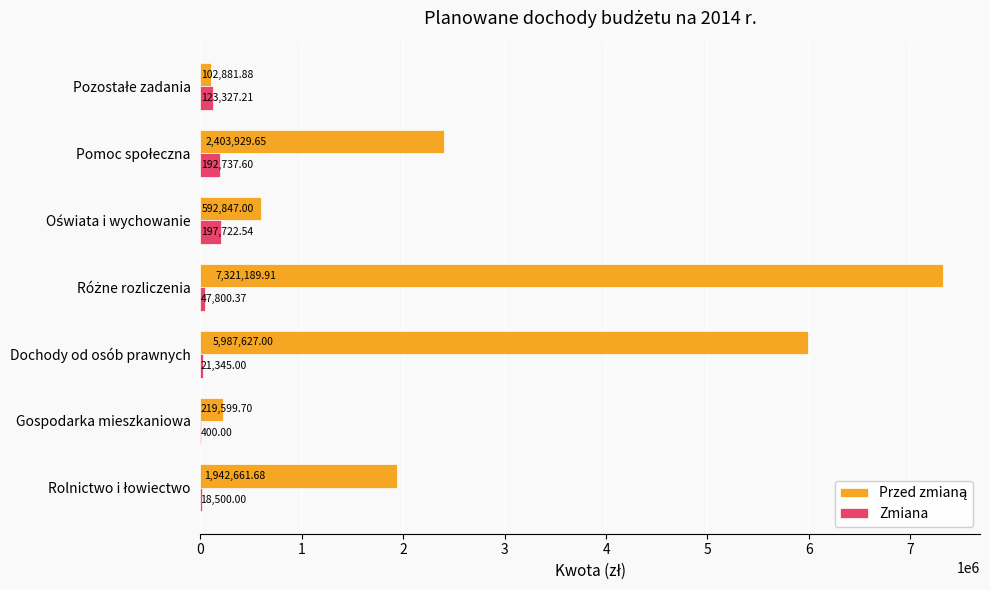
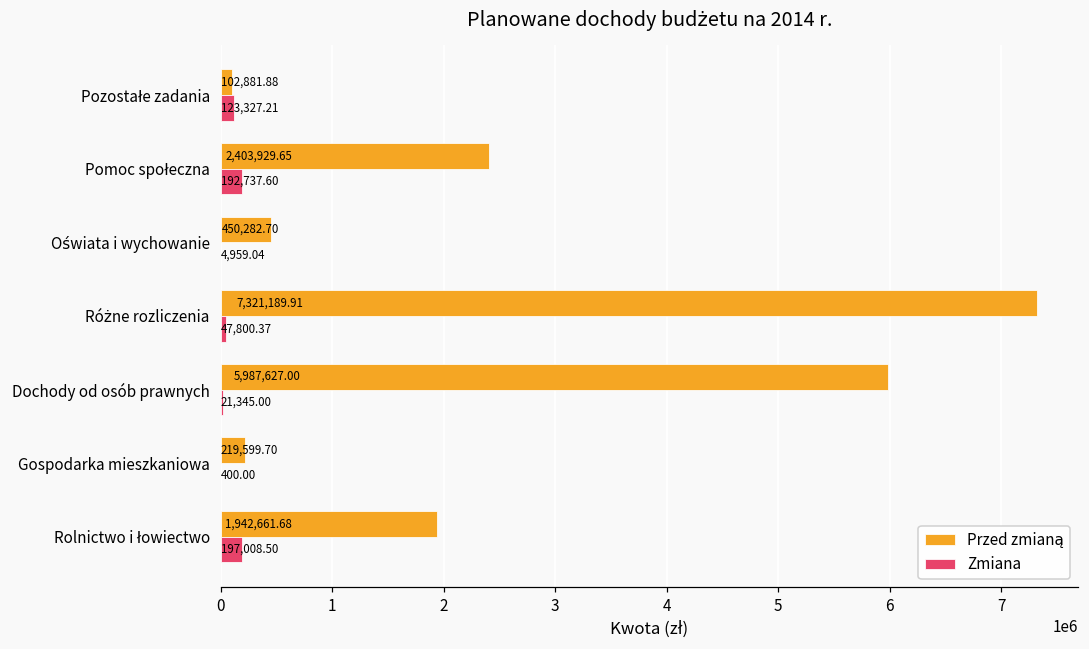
Przed zmianą, Oświata i wychowanie: 592,847.00 -> 450,282.70
Zmiana, Oświata i wychowanie: 197,722.54 -> 4,959.04
Zmiana, Rolnictwo i łowiectwo: 18,500.00 -> 197,008.50
